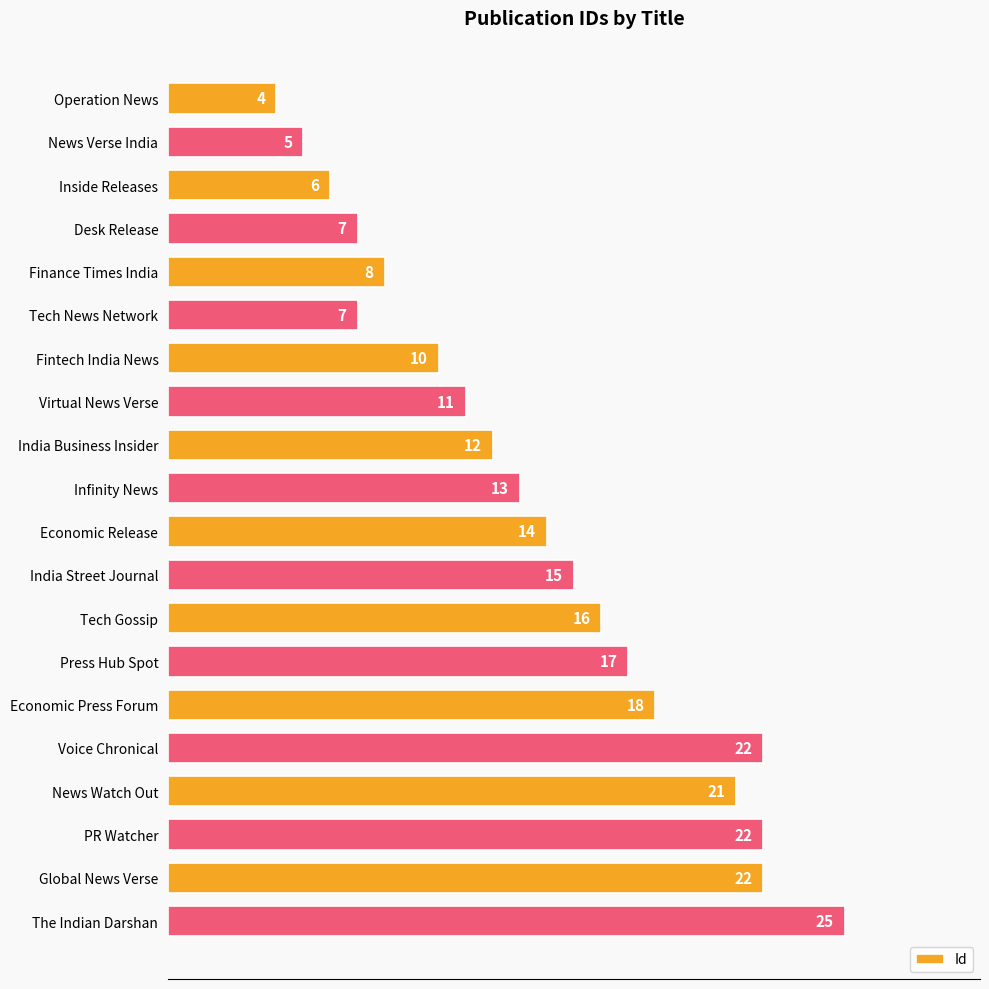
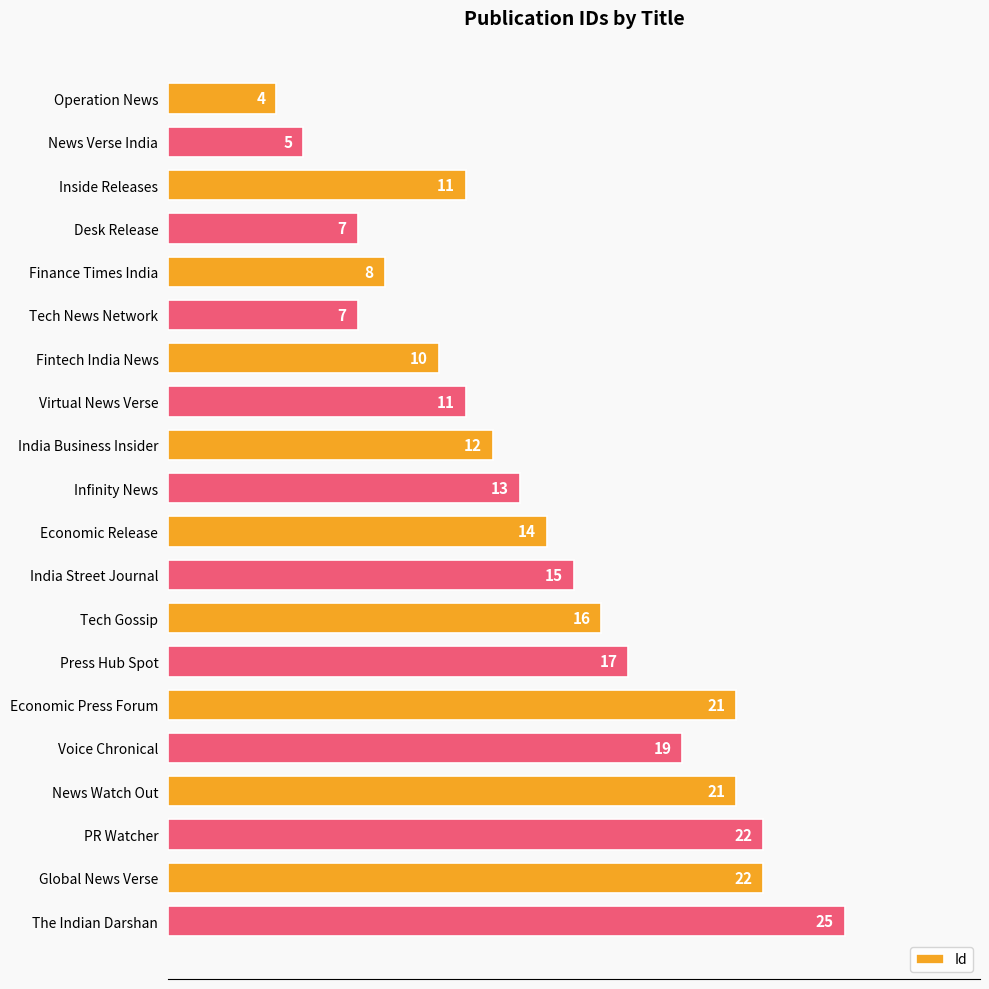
Inside Releases: 6 -> 11
Economic Press Forum: 18 -> 21
Voice Chronical: 22 -> 19
